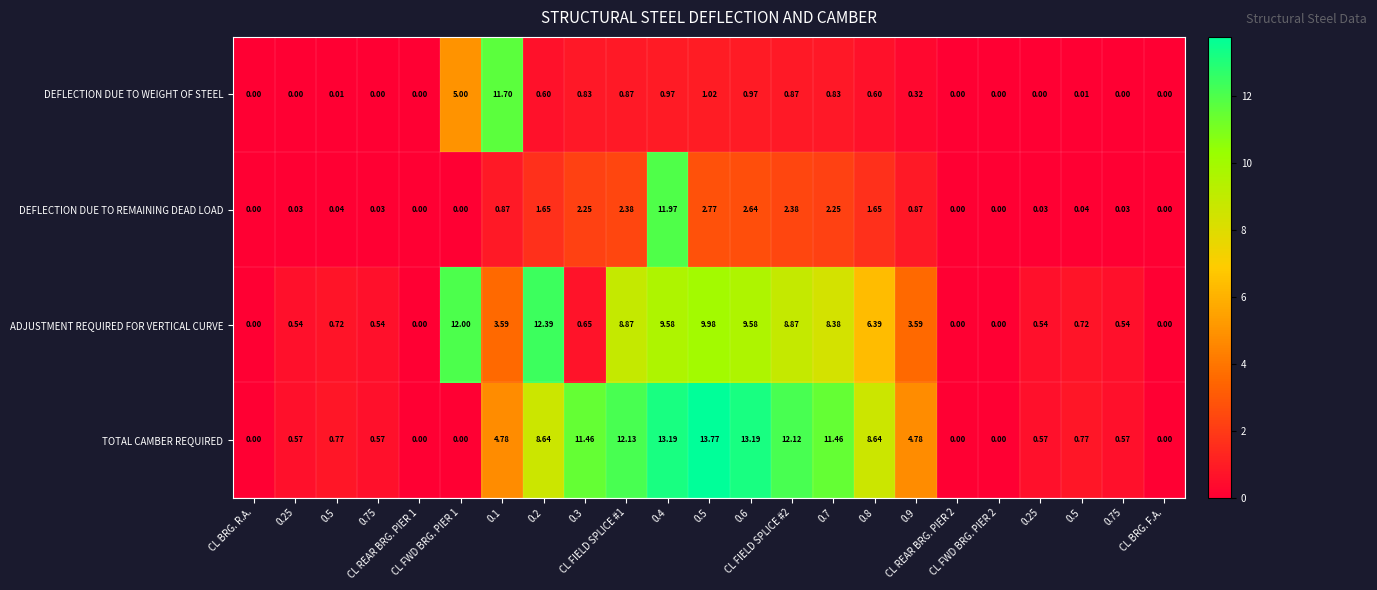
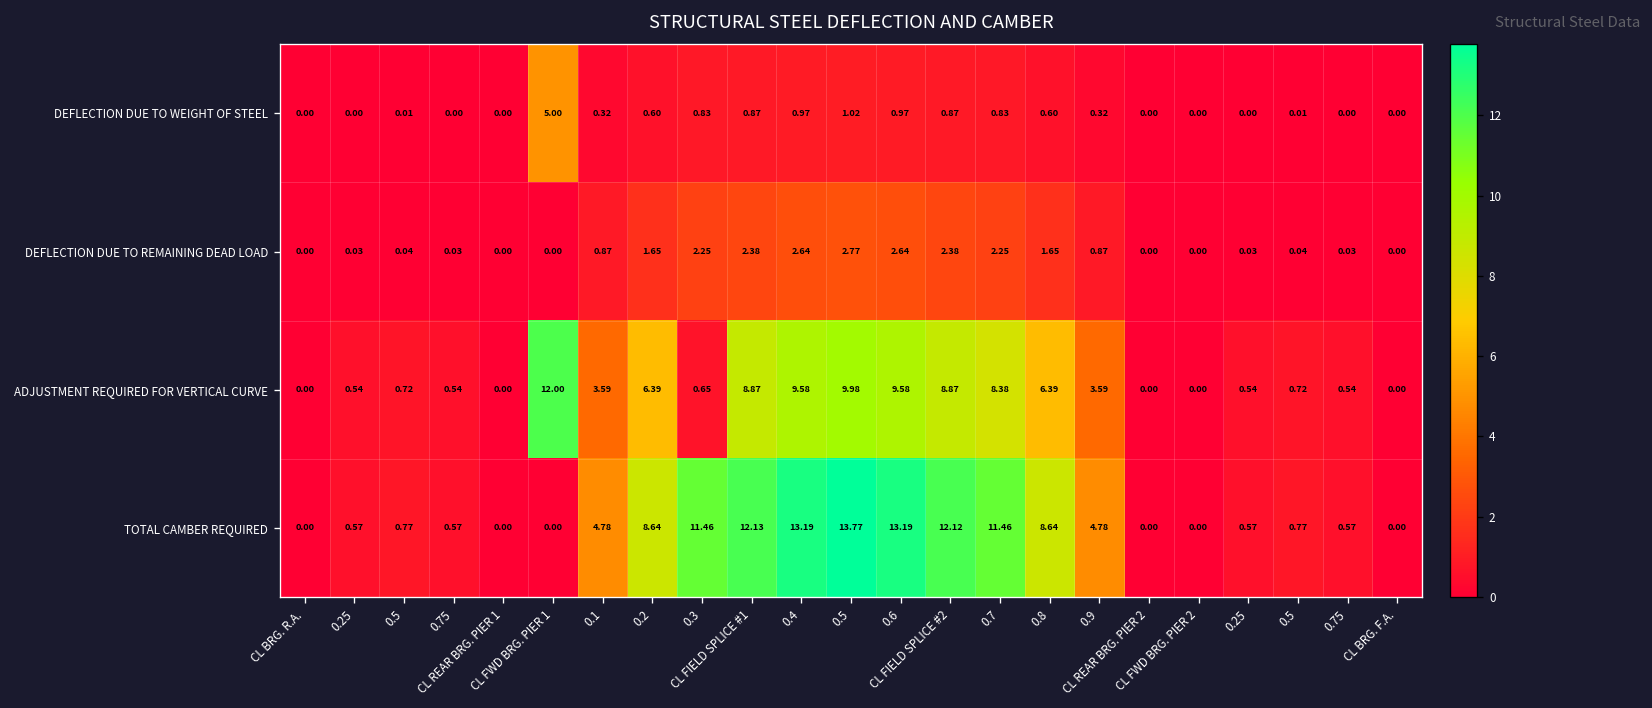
DEFLECTION DUE TO WEIGHT OF STEEL, 0.1: 11.70 -> 0.32
DEFLECTION DUE TO REMAINING DEAD LOAD, 0.4: 11.97 -> 2.64
ADJUSTMENT REQUIRED FOR VERTICAL CURVE, 0.2: 12.39 -> 6.39
